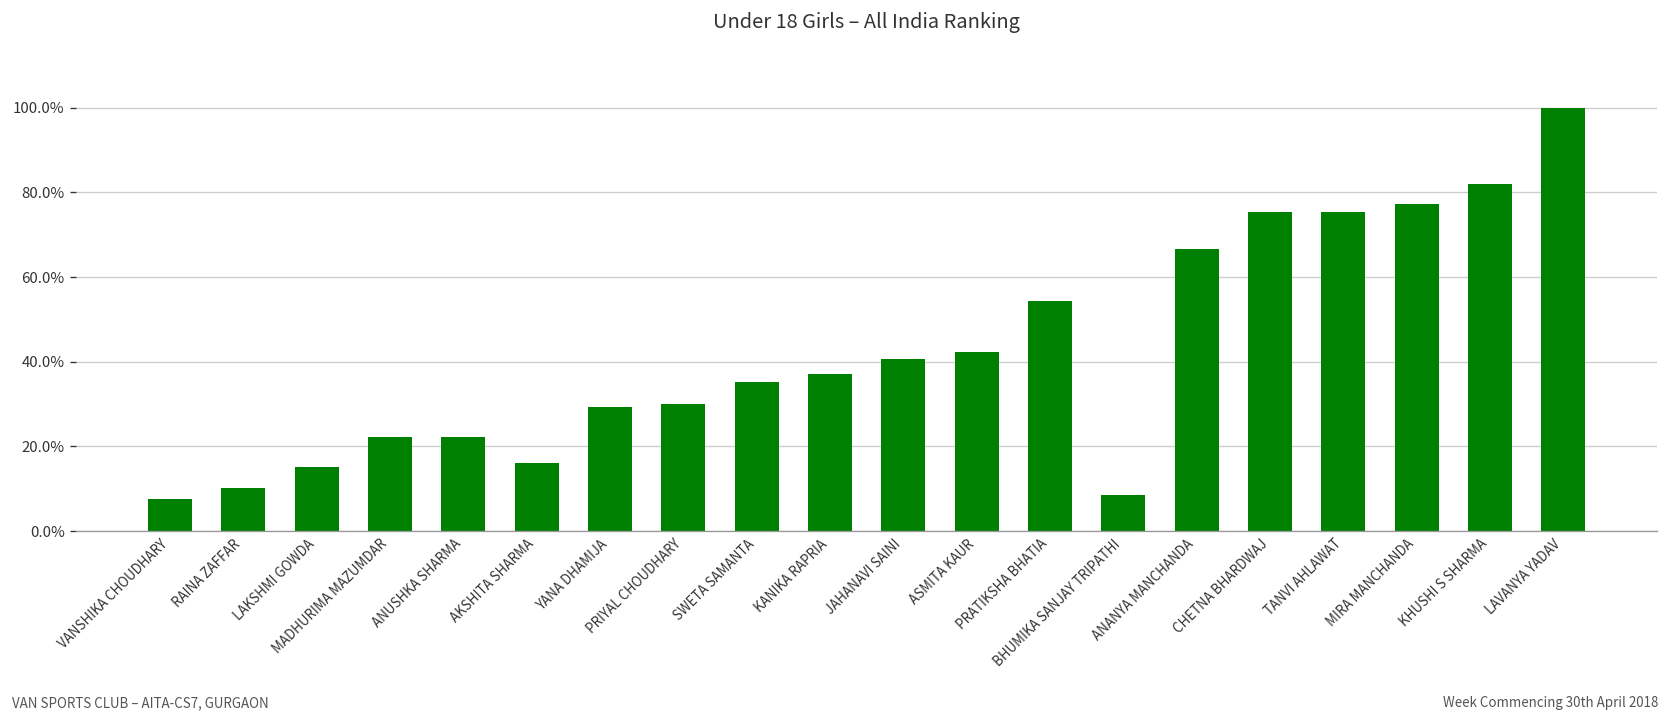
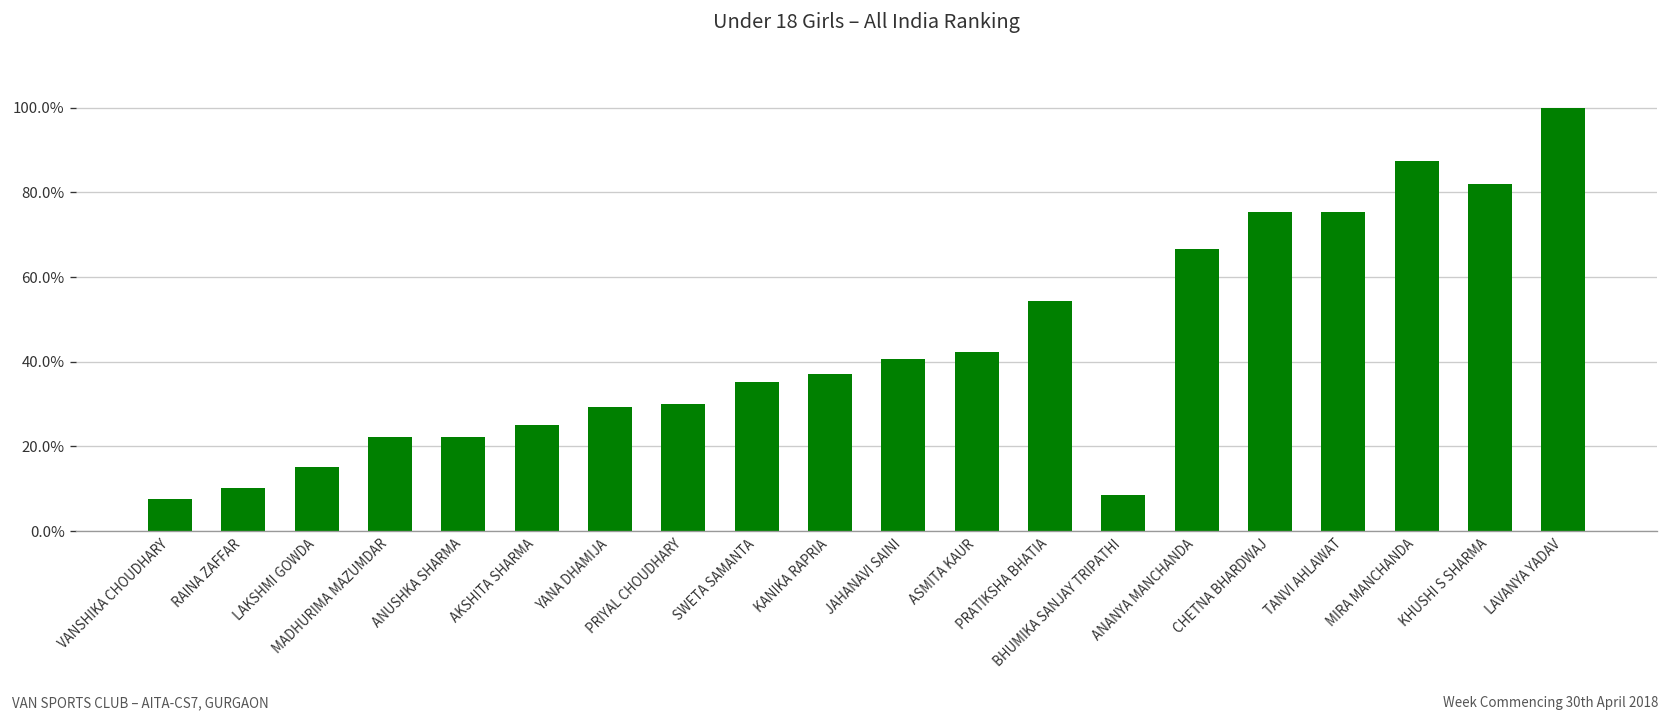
AKSHITA SHARMA: 16% -> 25%
MIRA MANCHANDA: 77% -> 87%
